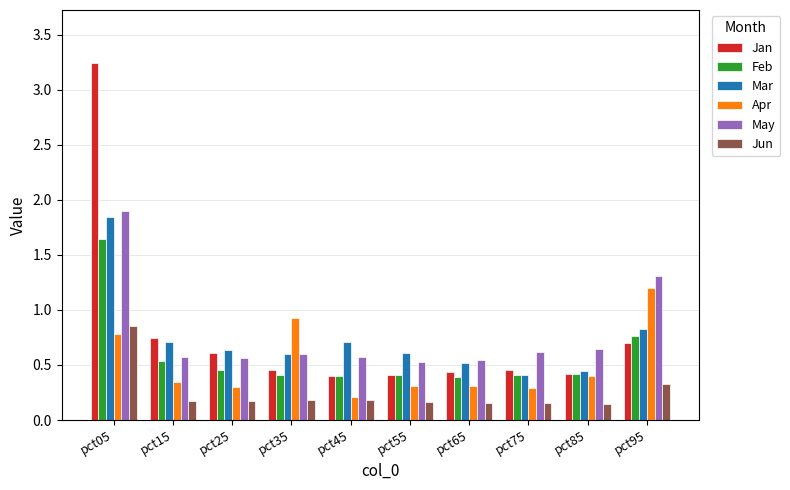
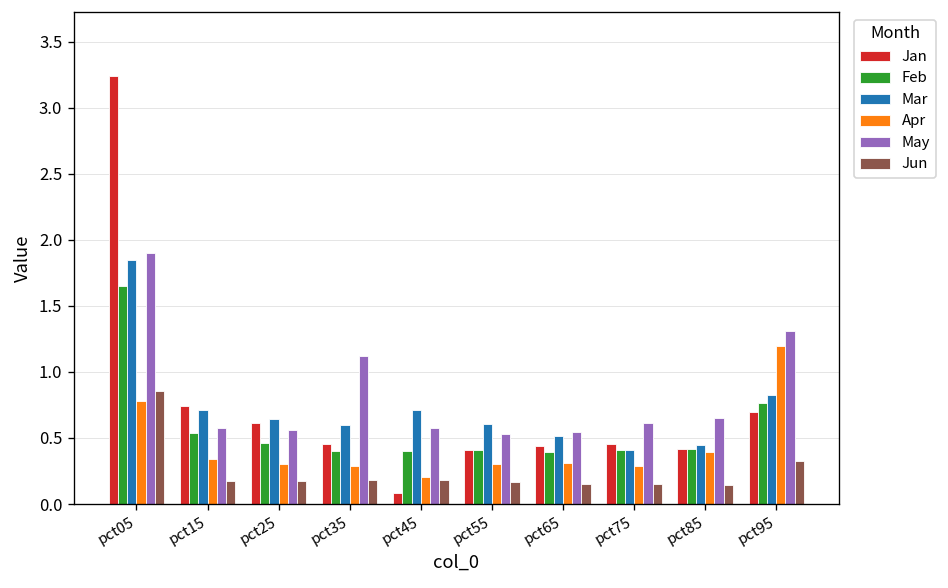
Apr, pct35: 0.93 -> 0.29
May, pct35: 0.60 -> 1.12
Jan, pct45: 0.40 -> 0.08
